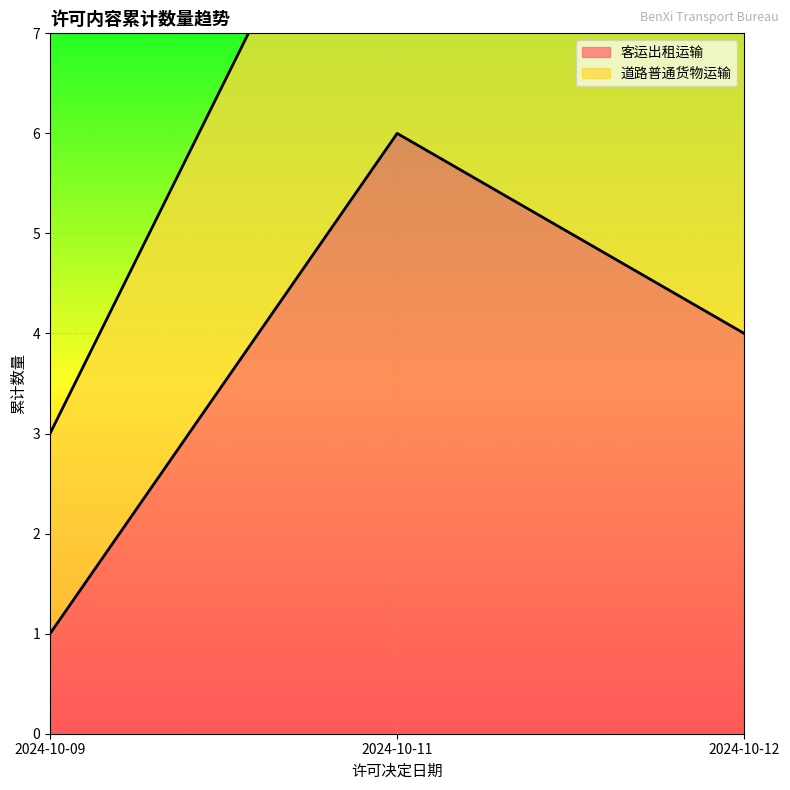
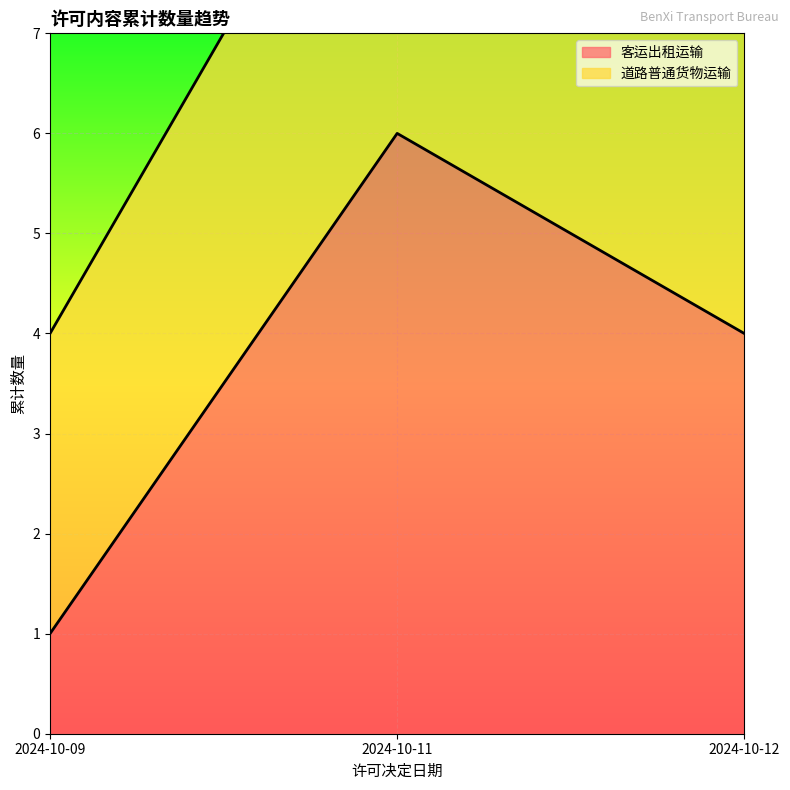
道路普通货物运输, 2024-10-09: 2 -> 3
